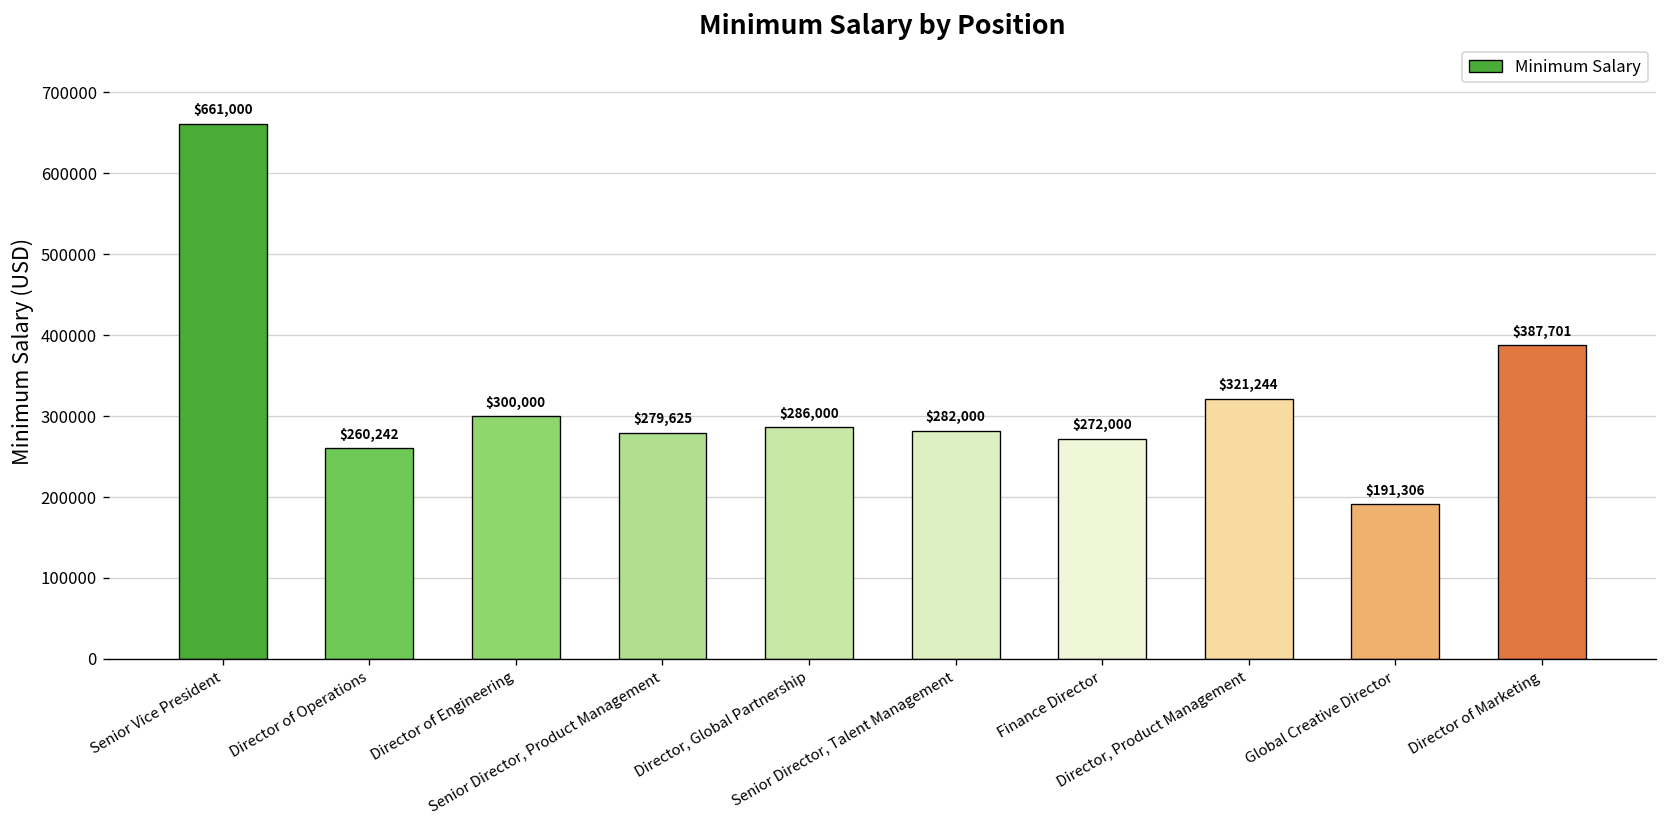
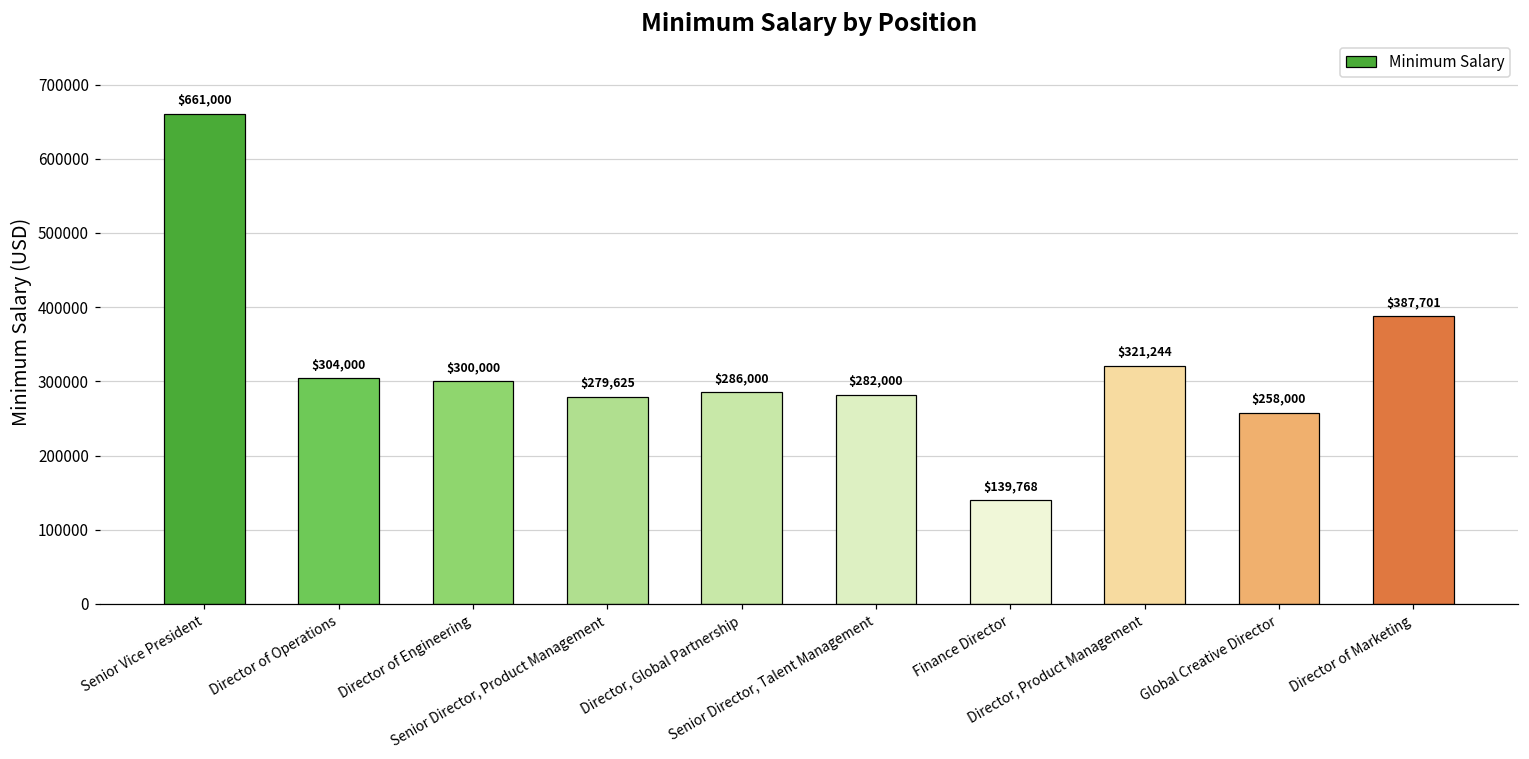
Director of Operations: $260,242 -> $304,000
Finance Director: $272,000 -> $139,768
Global Creative Director: $191,306 -> $258,000
